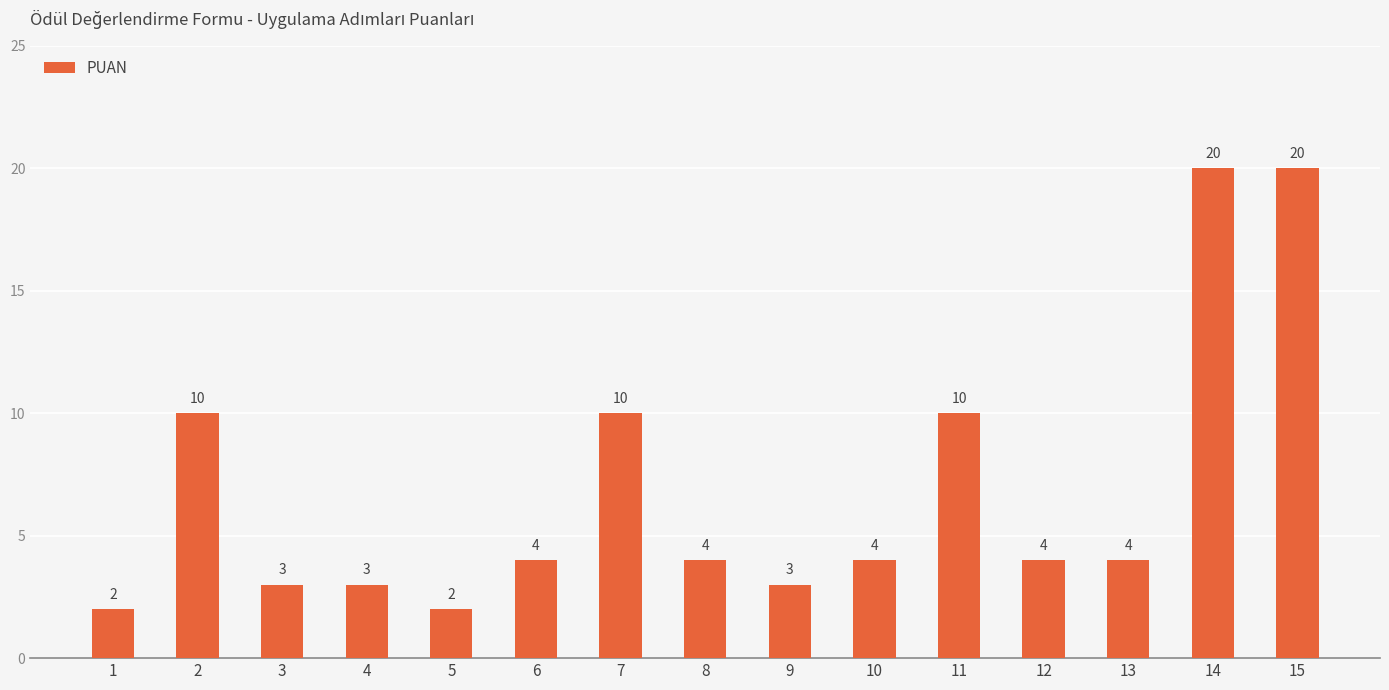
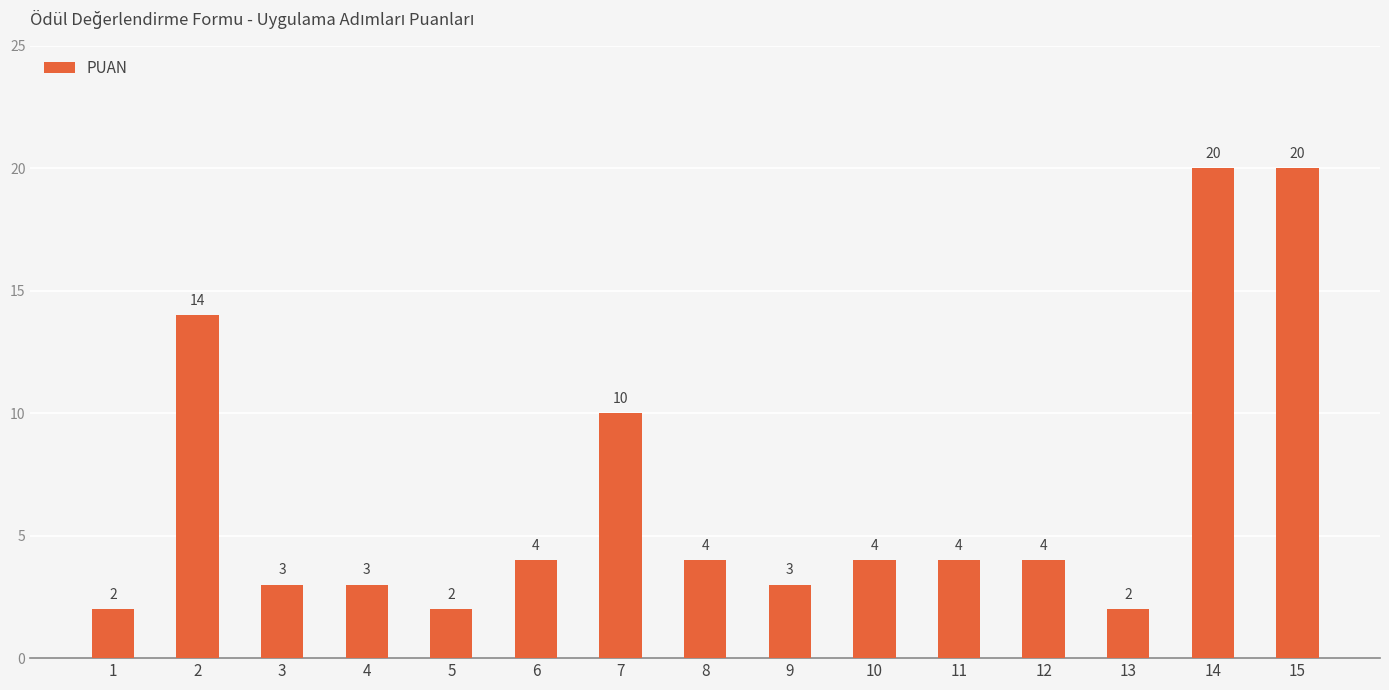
2: 10 -> 14
11: 10 -> 4
13: 4 -> 2
